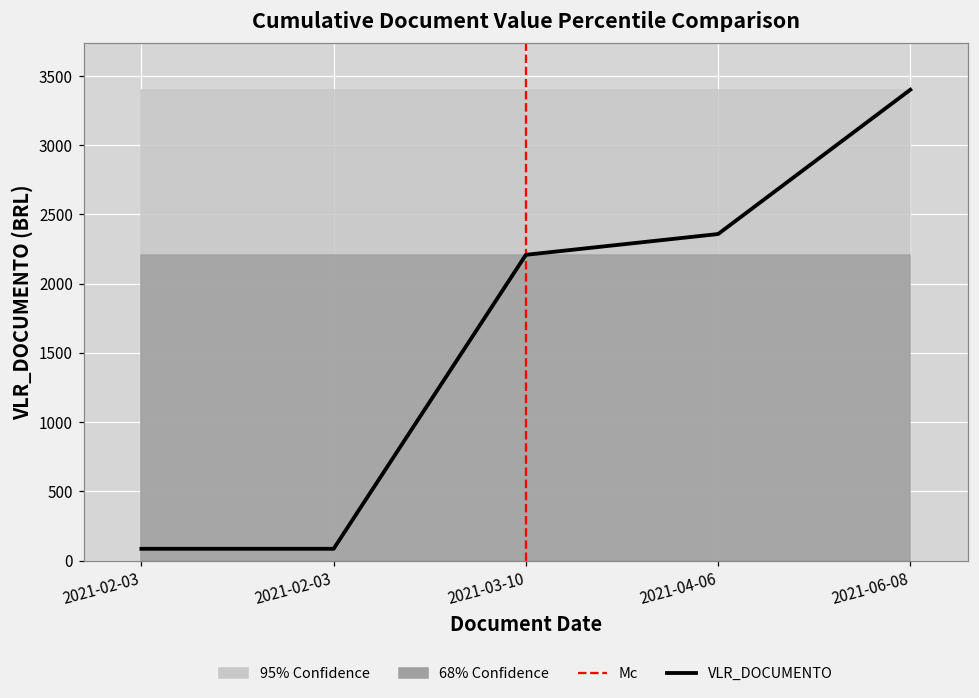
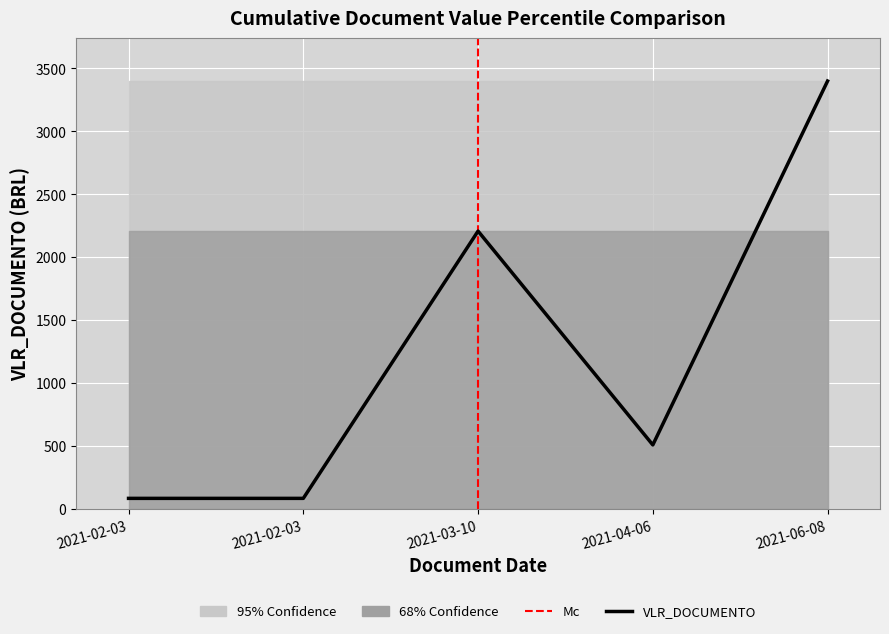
VLR_DOCUMENTO, 2021-04-06: 2360 -> 510
